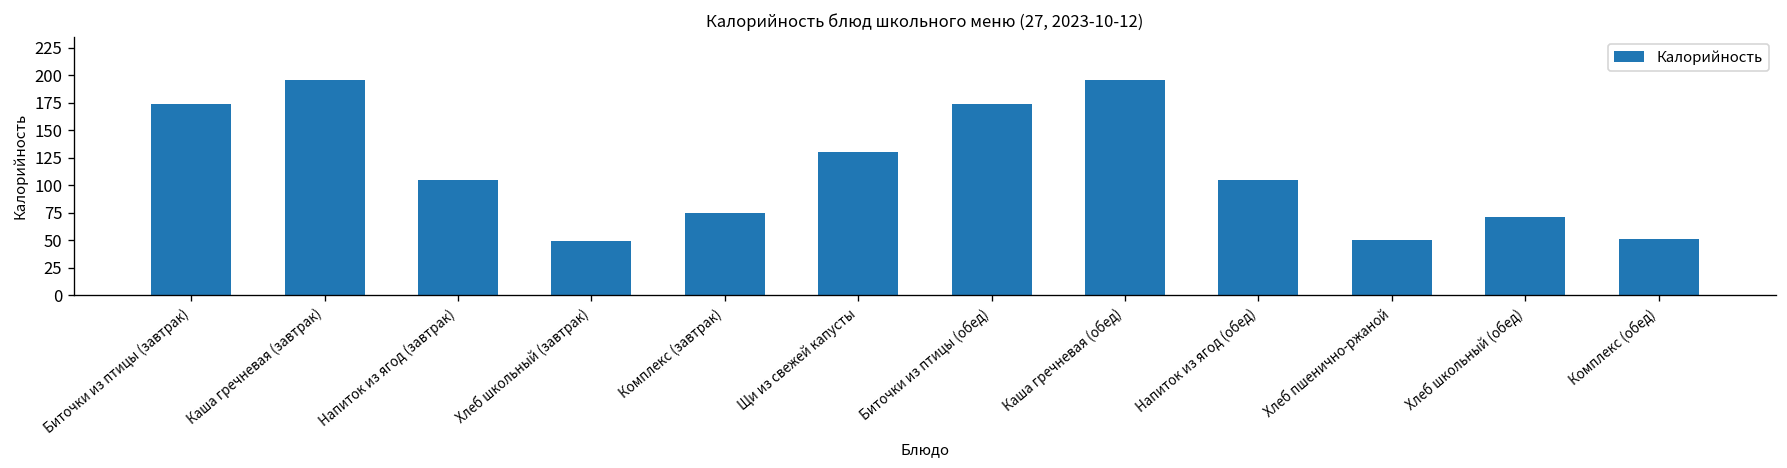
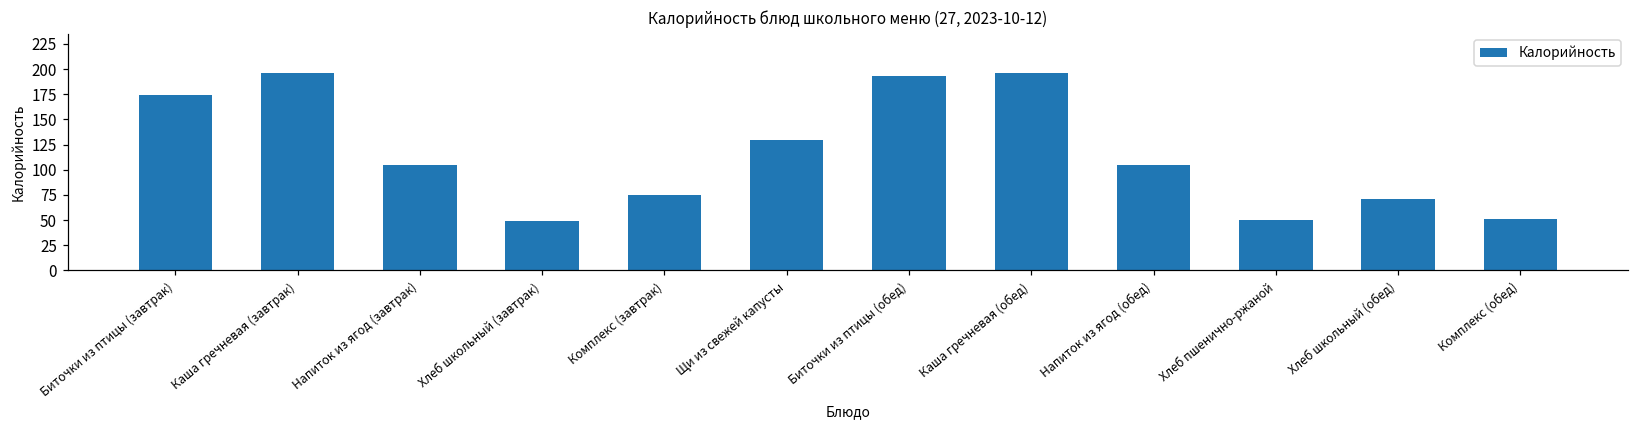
Биточки из птицы (обед): 170 -> 190
